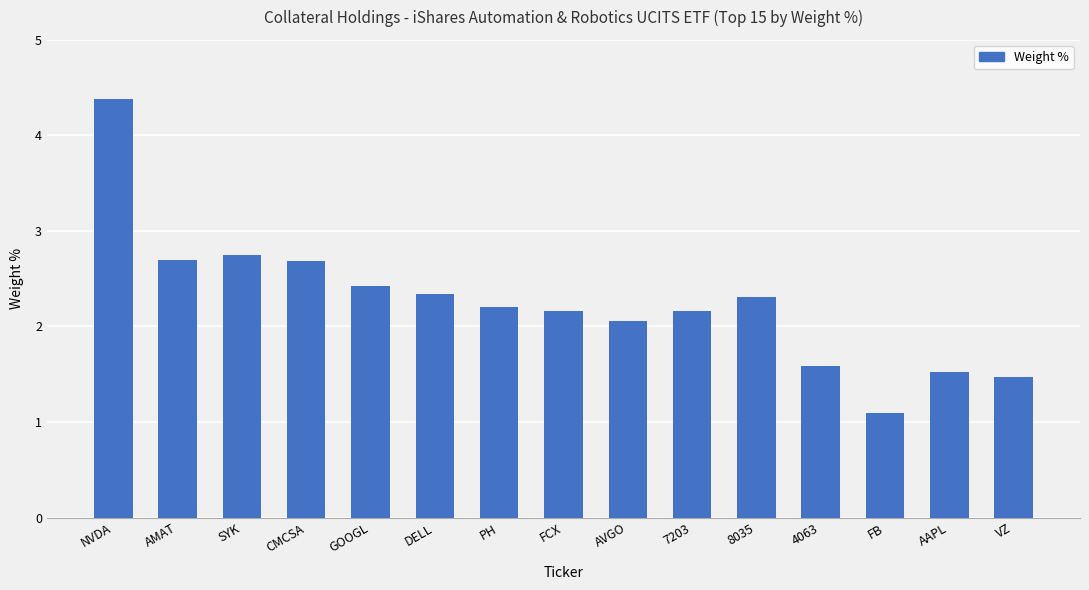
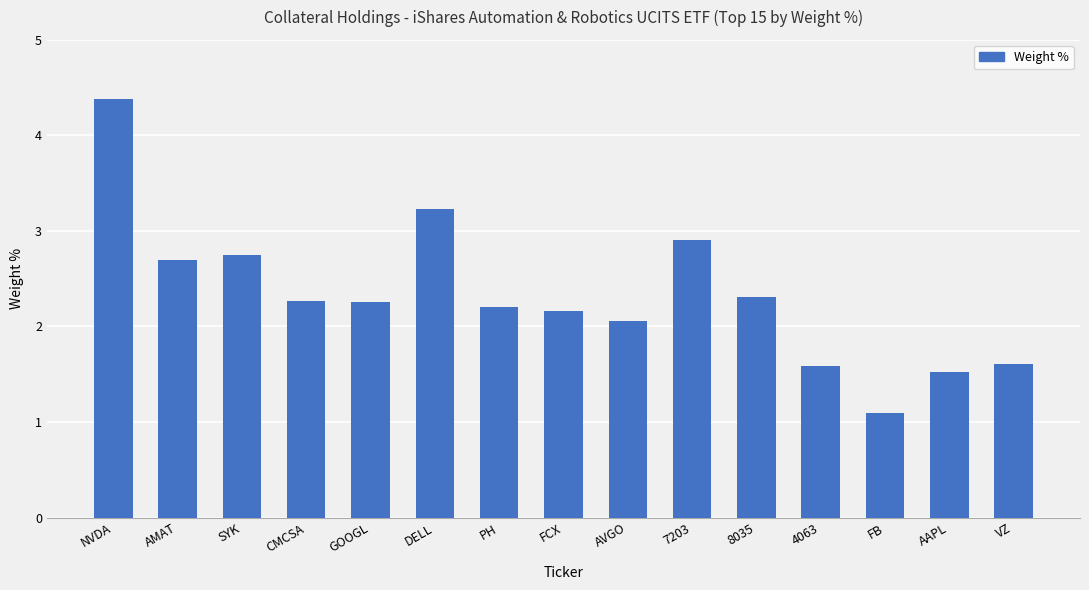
CMCSA: 2.7 -> 2.3
GOOGL: 2.4 -> 2.3
DELL: 2.3 -> 3.2
7203: 2.2 -> 2.9
VZ: 1.5 -> 1.6
